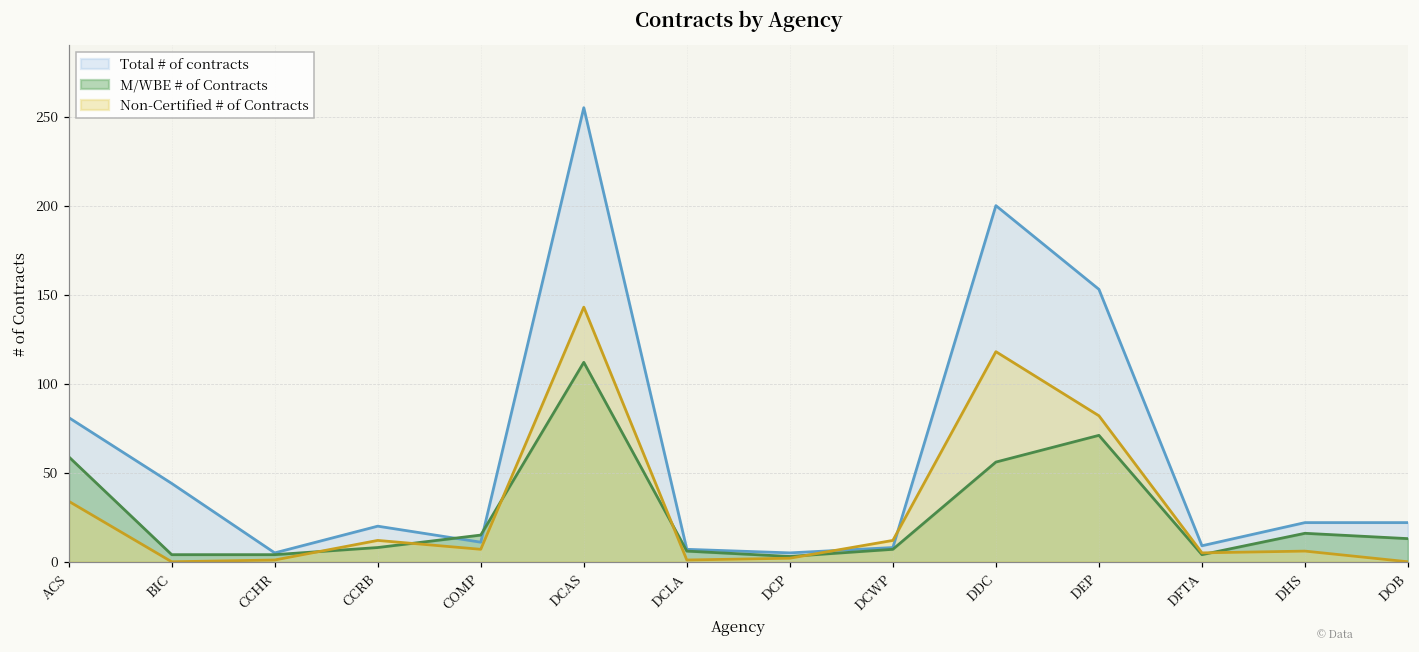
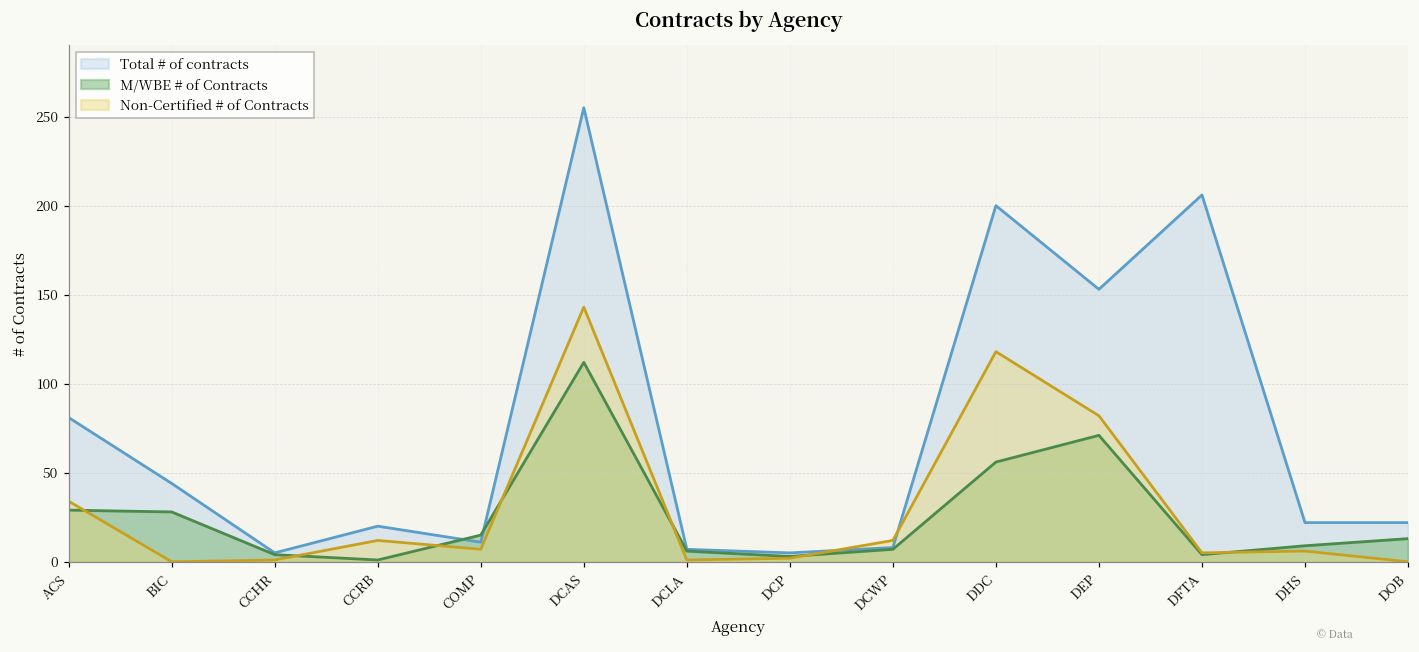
M/WBE # of Contracts, ACS: 59 -> 29
M/WBE # of Contracts, BIC: 4 -> 28
M/WBE # of Contracts, CCRB: 8 -> 1
Total # of contracts, DFTA: 9 -> 206
M/WBE # of Contracts, DHS: 16 -> 9
